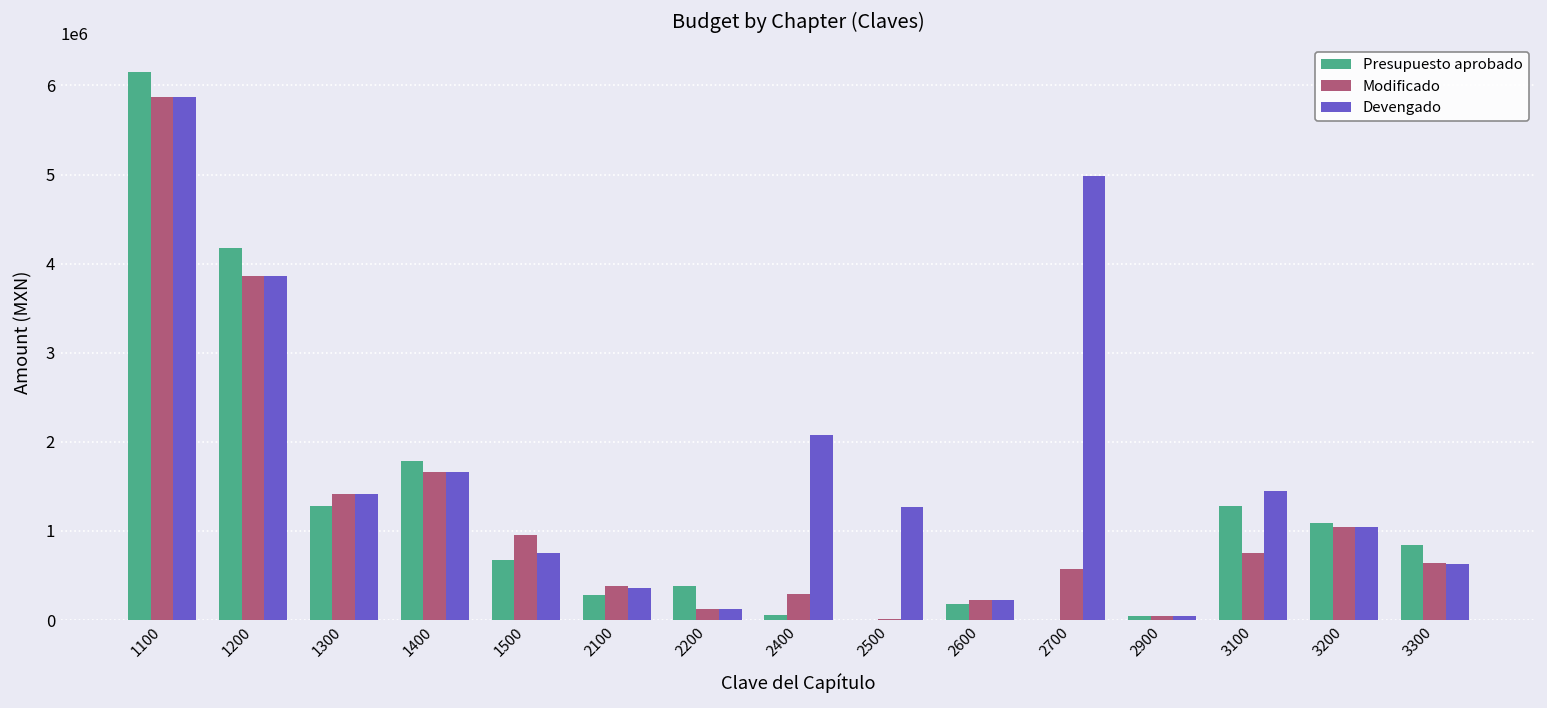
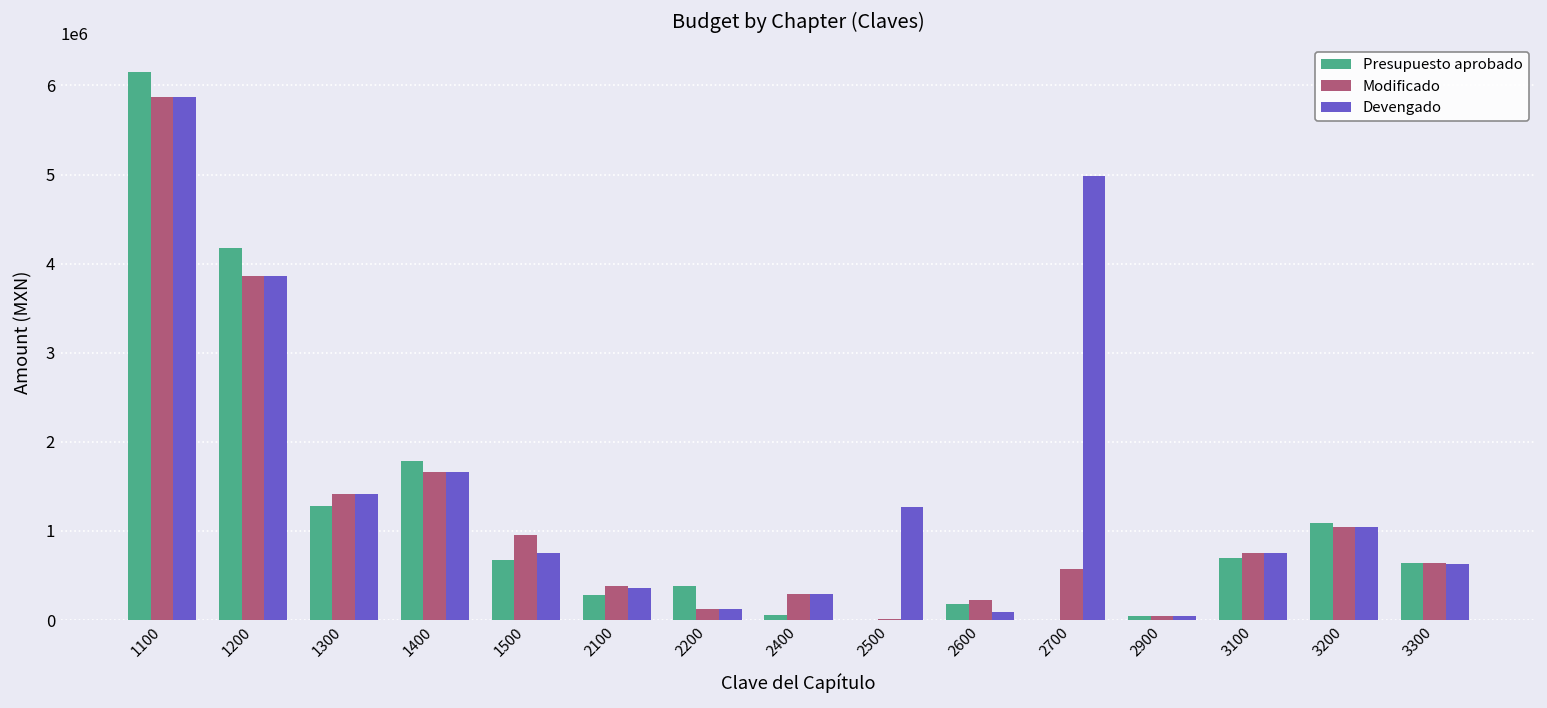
Devengado, 2400: 2100000 -> 300000
Devengado, 2600: 200000 -> 100000
Presupuesto aprobado, 3100: 1300000 -> 700000
Devengado, 3100: 1400000 -> 700000
Presupuesto aprobado, 3300: 800000 -> 600000
